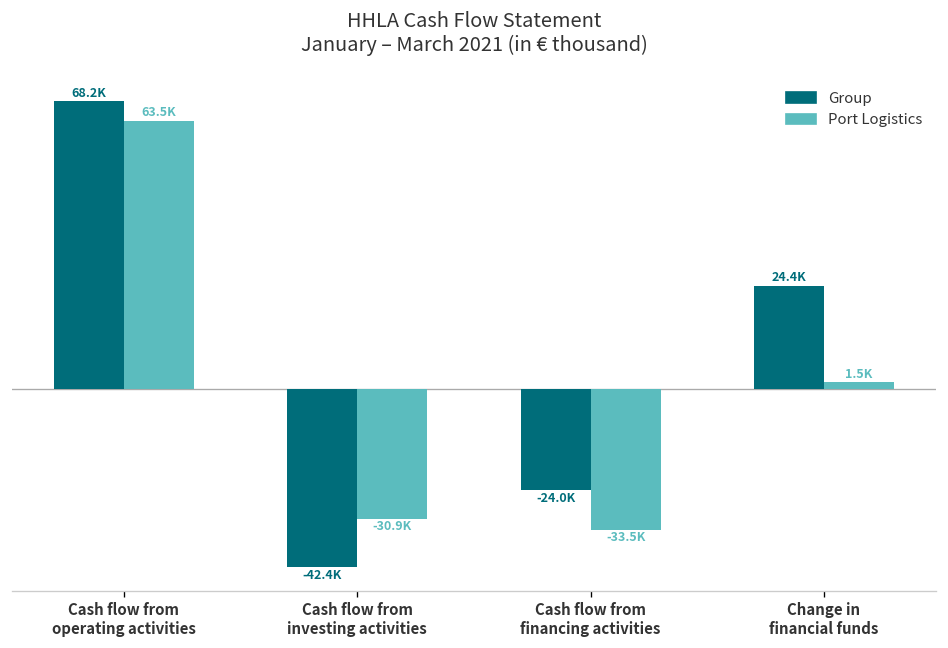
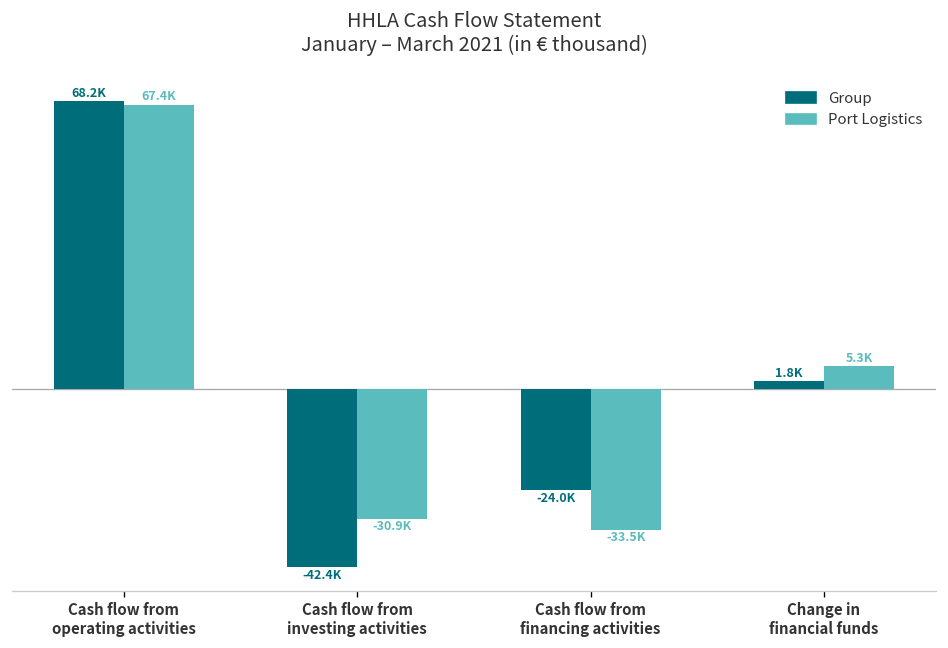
Port Logistics, Cash flow from operating activities: 63.5K -> 67.4K
Group, Change in financial funds: 24.4K -> 1.8K
Port Logistics, Change in financial funds: 1.5K -> 5.3K
